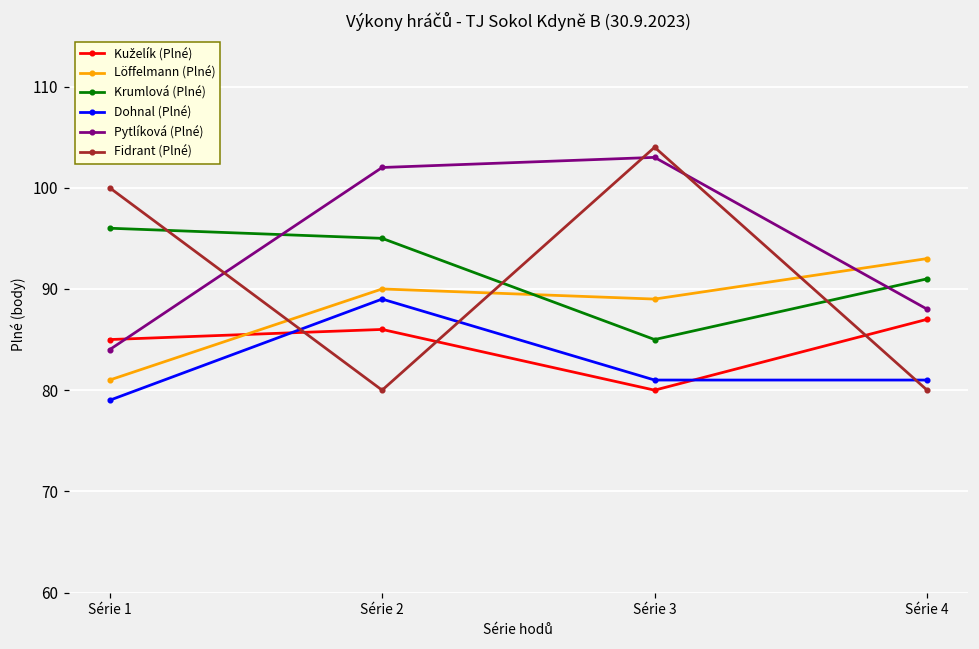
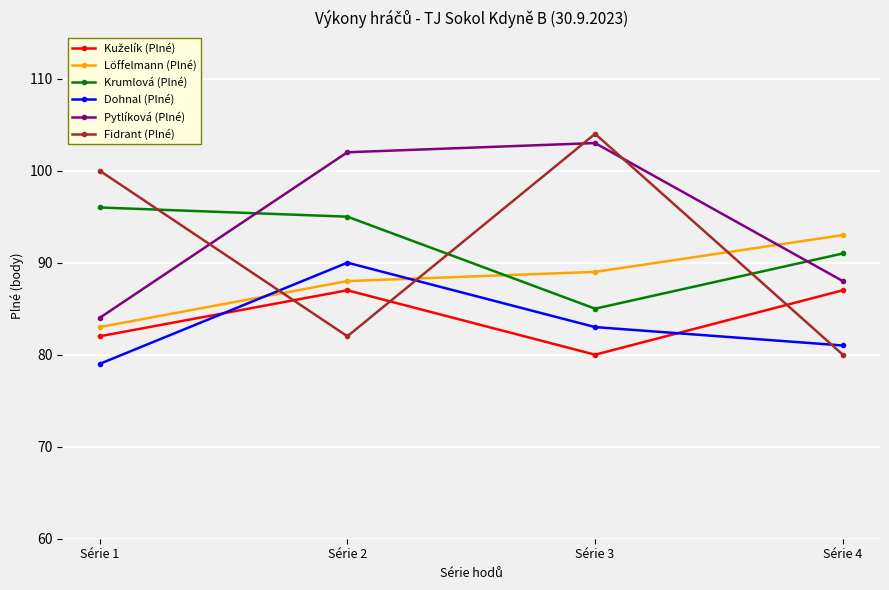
Kuželík (Plné), Série 1: 85 -> 82
Löffelmann (Plné), Série 1: 81 -> 83
Kuželík (Plné), Série 2: 86 -> 87
Löffelmann (Plné), Série 2: 90 -> 88
Dohnal (Plné), Série 2: 89 -> 90
Fidrant (Plné), Série 2: 80 -> 82
Dohnal (Plné), Série 3: 81 -> 83
